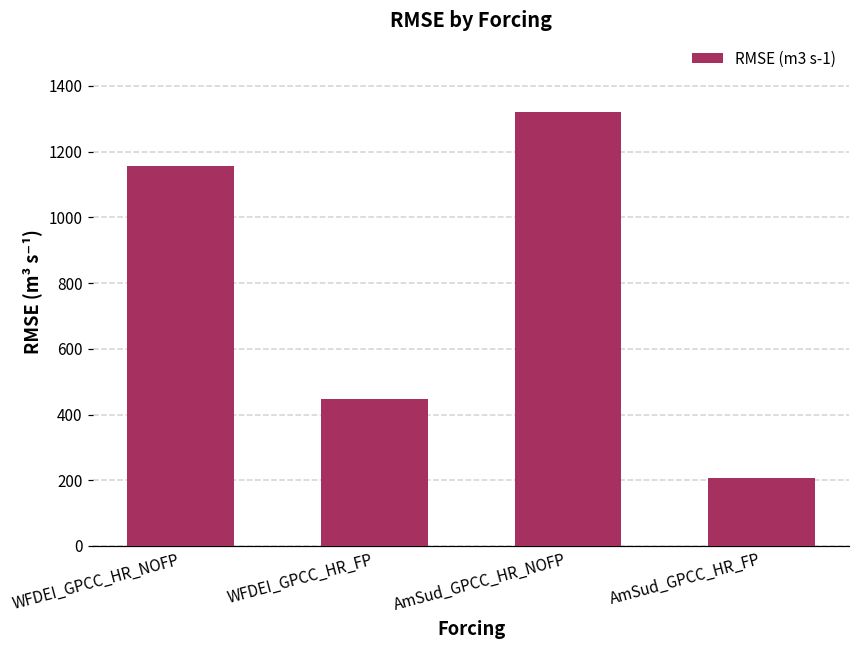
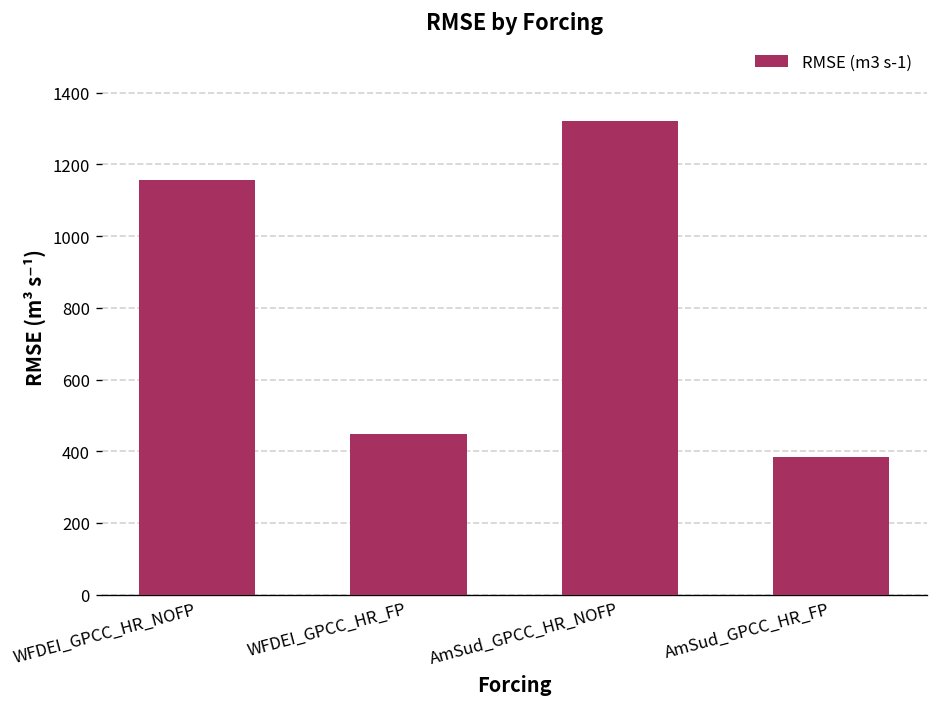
AmSud_GPCC_HR_FP: 210 -> 380
